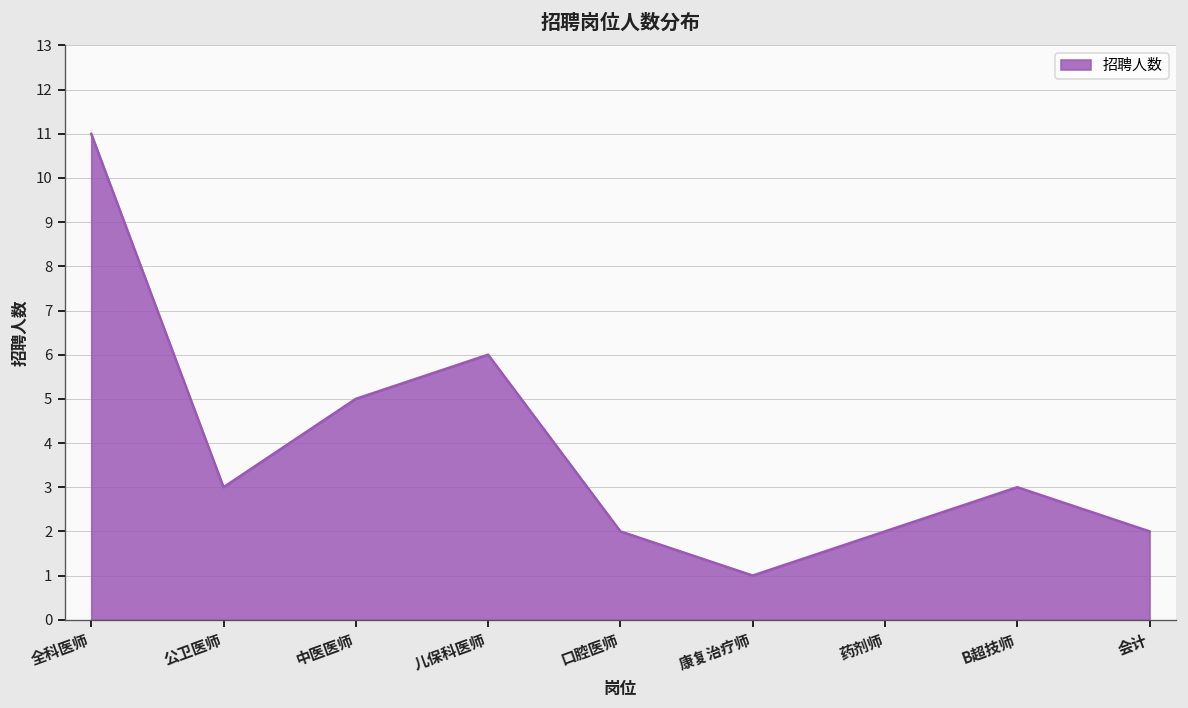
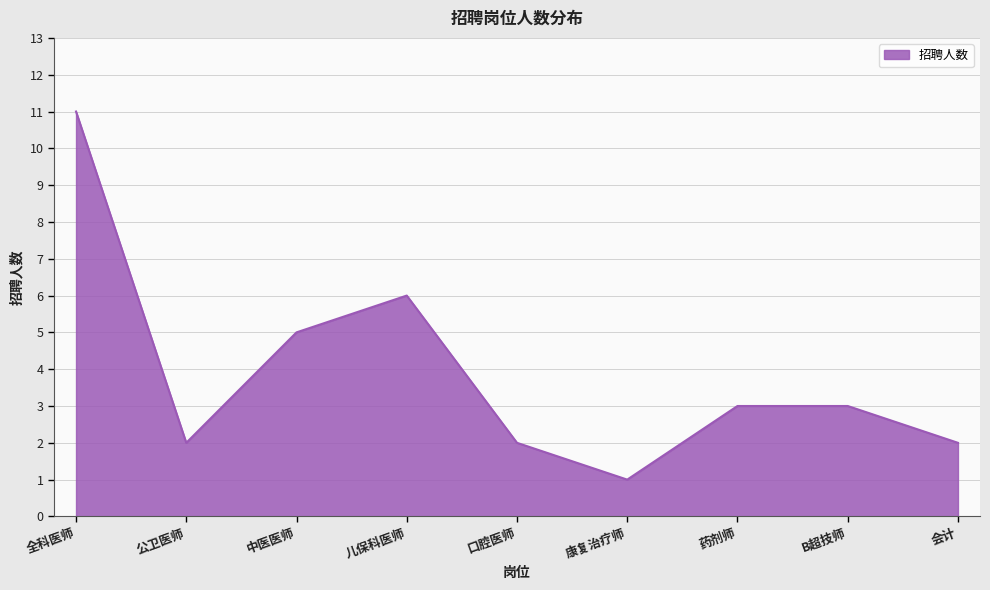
公卫医师: 3 -> 2
药剂师: 2 -> 3
